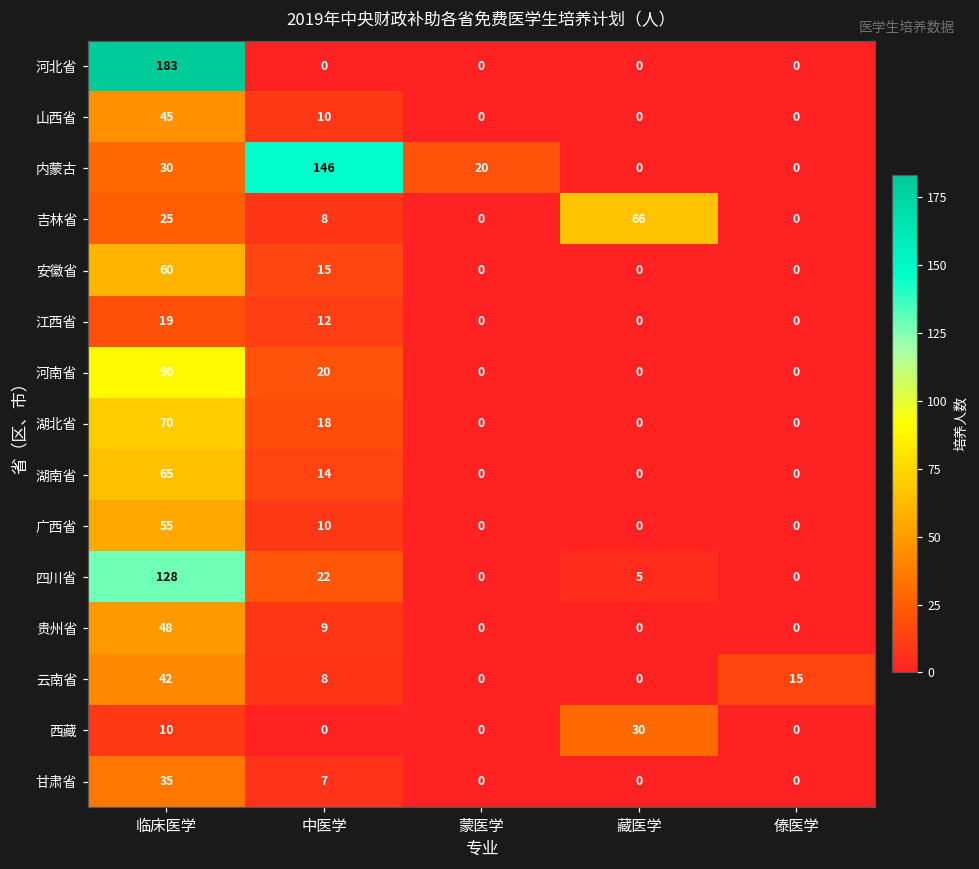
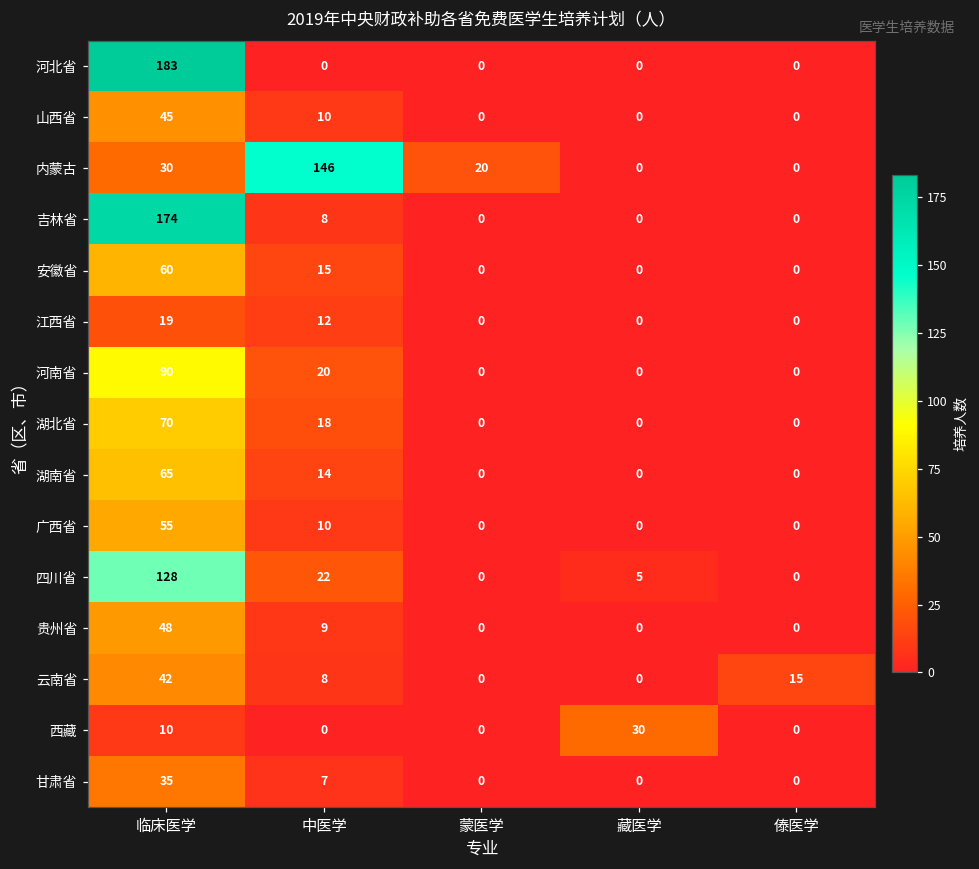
吉林省, 临床医学: 25 -> 174
吉林省, 藏医学: 66 -> 0
